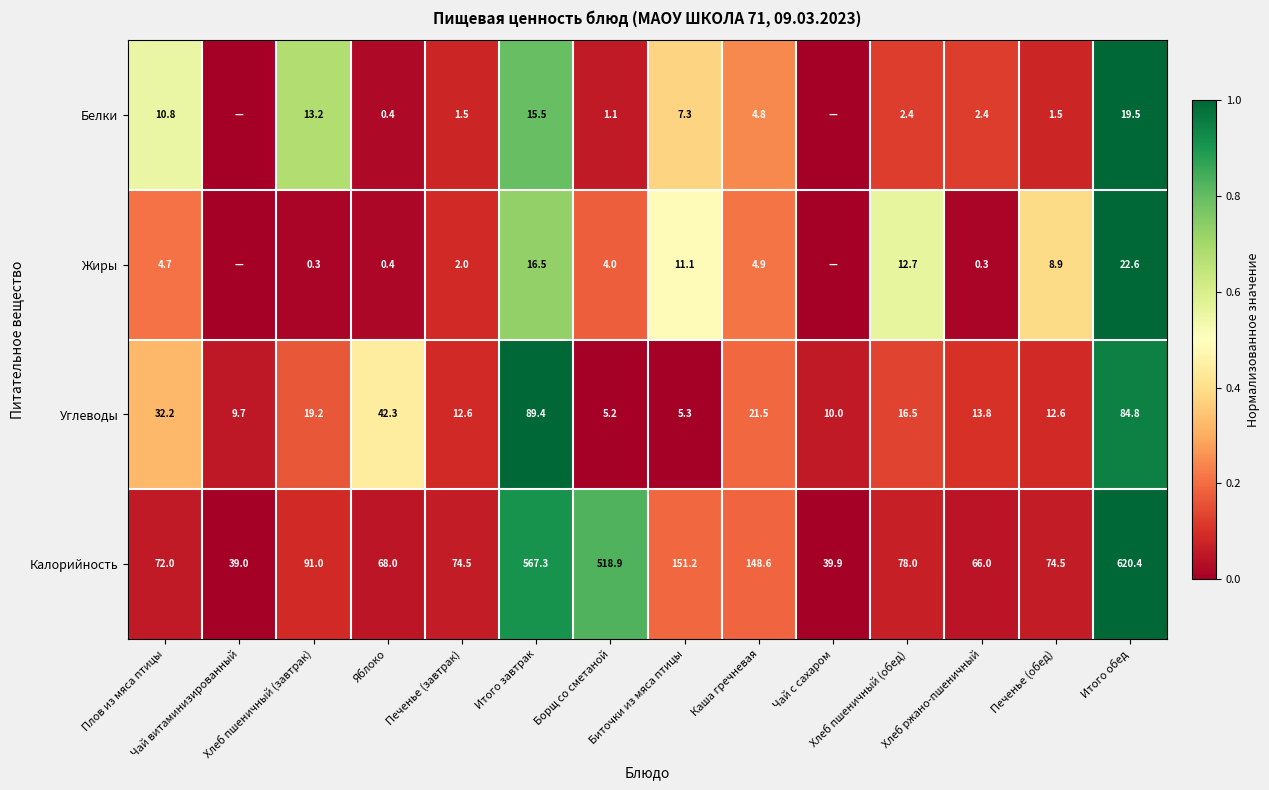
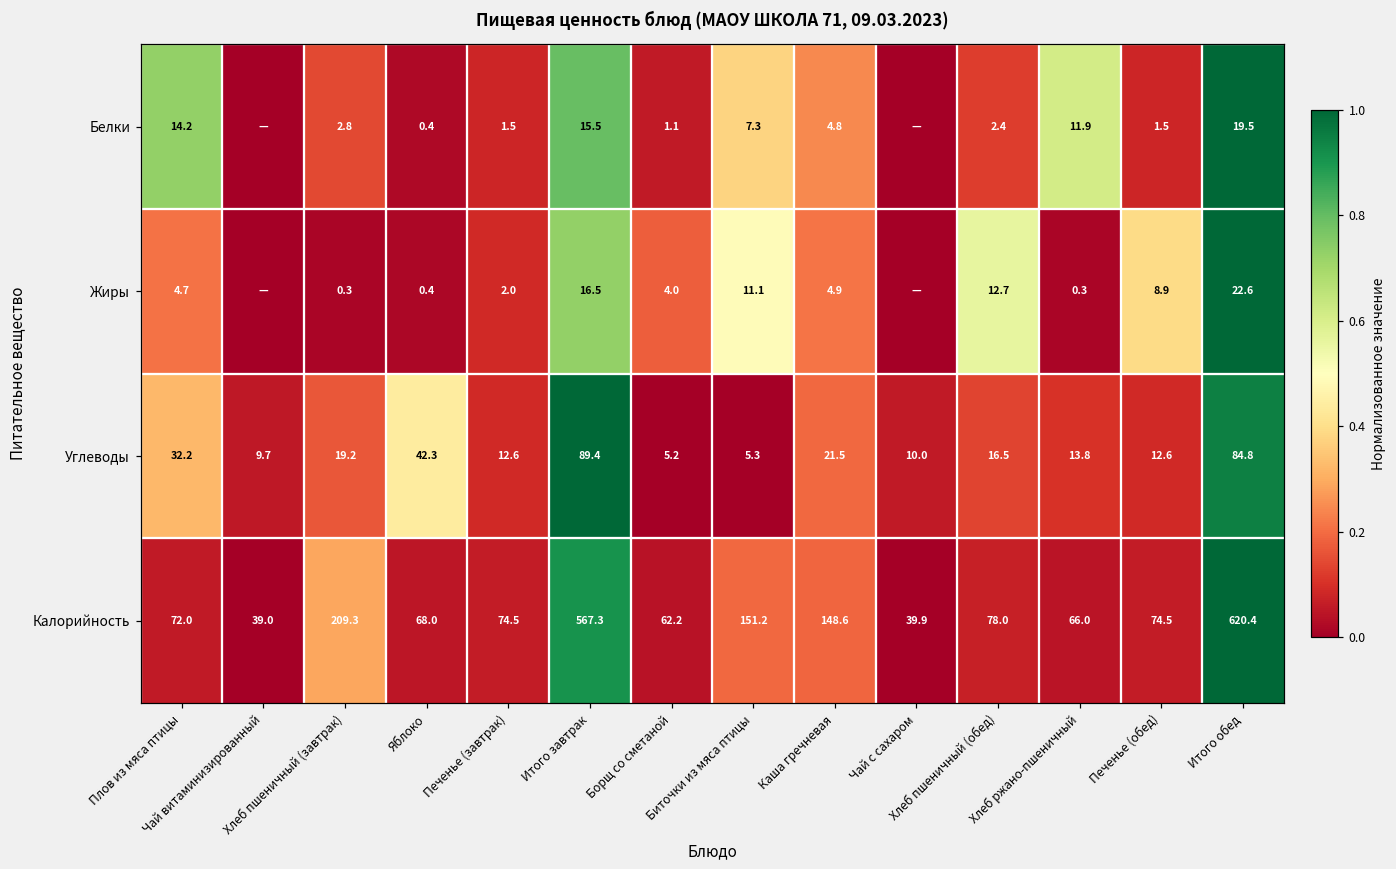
Белки, Плов из мяса птицы: 10.8 -> 14.2
Белки, Хлеб пшеничный (завтрак): 13.2 -> 2.8
Белки, Хлеб ржано-пшеничный: 2.4 -> 11.9
Калорийность, Хлеб пшеничный (завтрак): 91.0 -> 209.3
Калорийность, Борщ со сметаной: 518.9 -> 62.2
